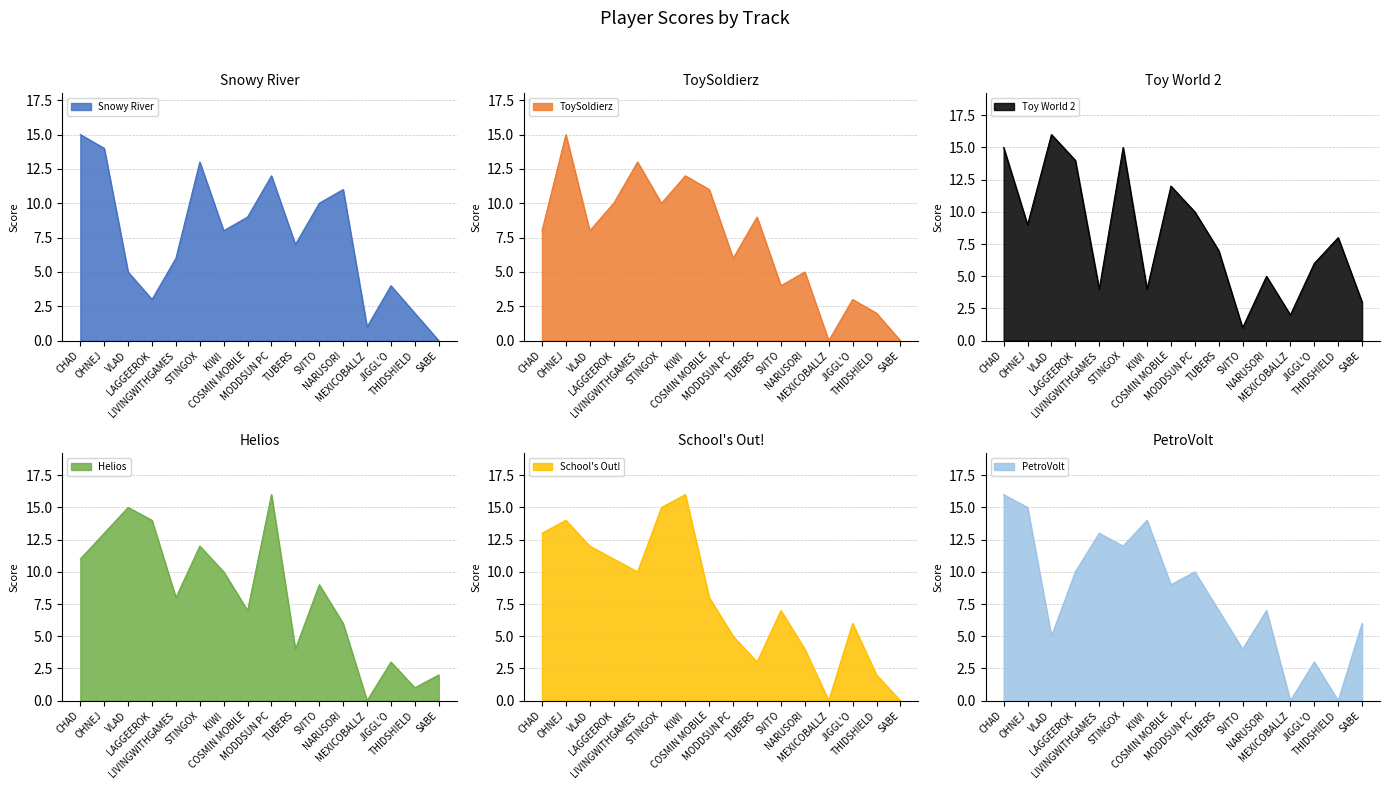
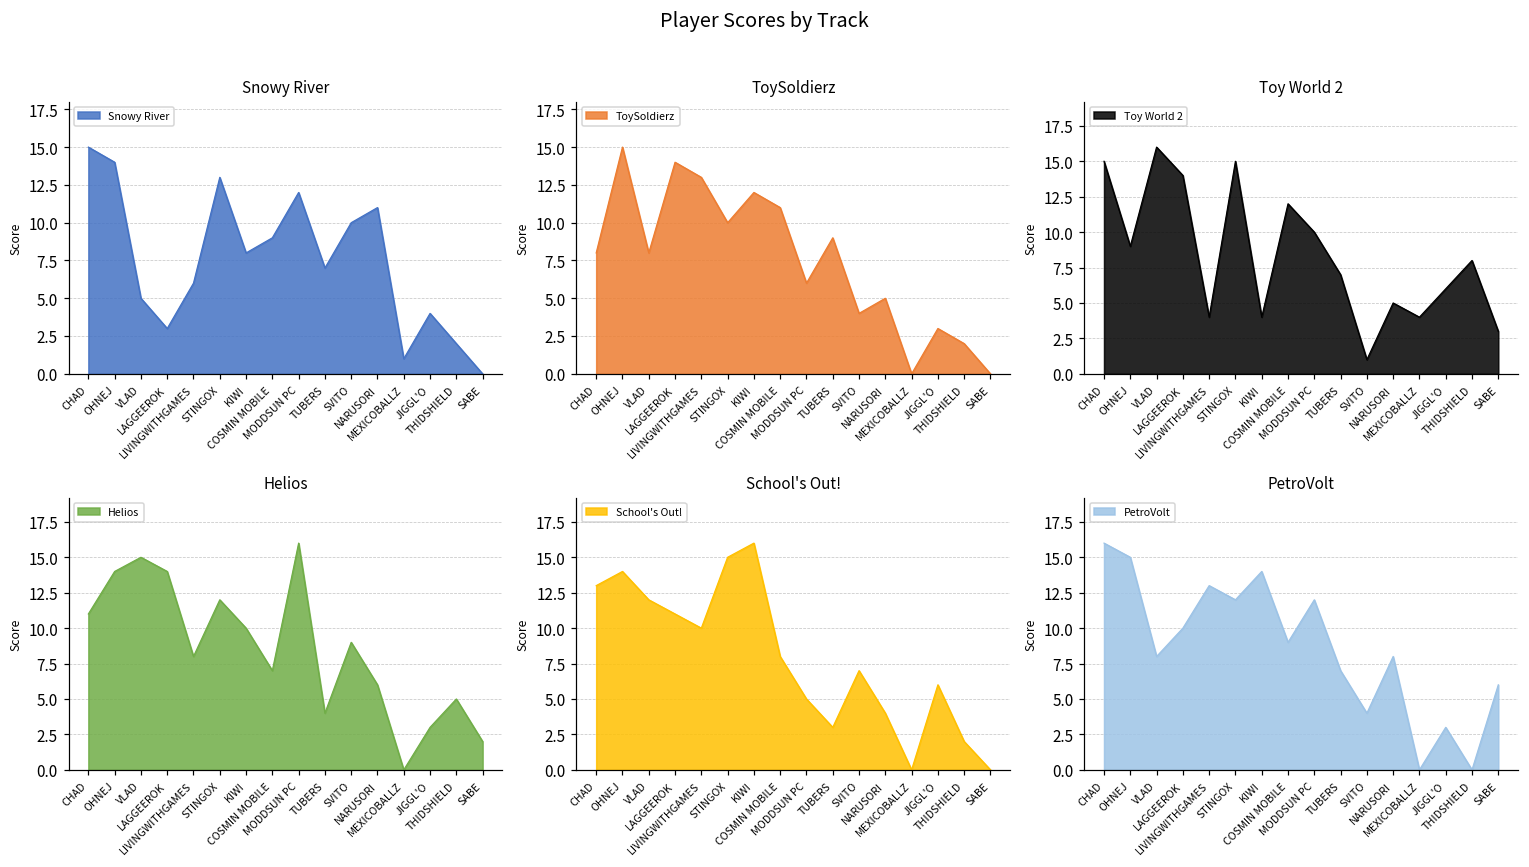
ToySoldierz, LAGGEEROK: 10 -> 14
Toy World 2, MEXICOBALLZ: 2 -> 4
Helios, OHNEJ: 13 -> 14
Helios, THIDSHIELD: 1 -> 5
PetroVolt, VLAD: 5 -> 8
PetroVolt, MODDSUN PC: 10 -> 12
PetroVolt, NARUSORI: 7 -> 8
